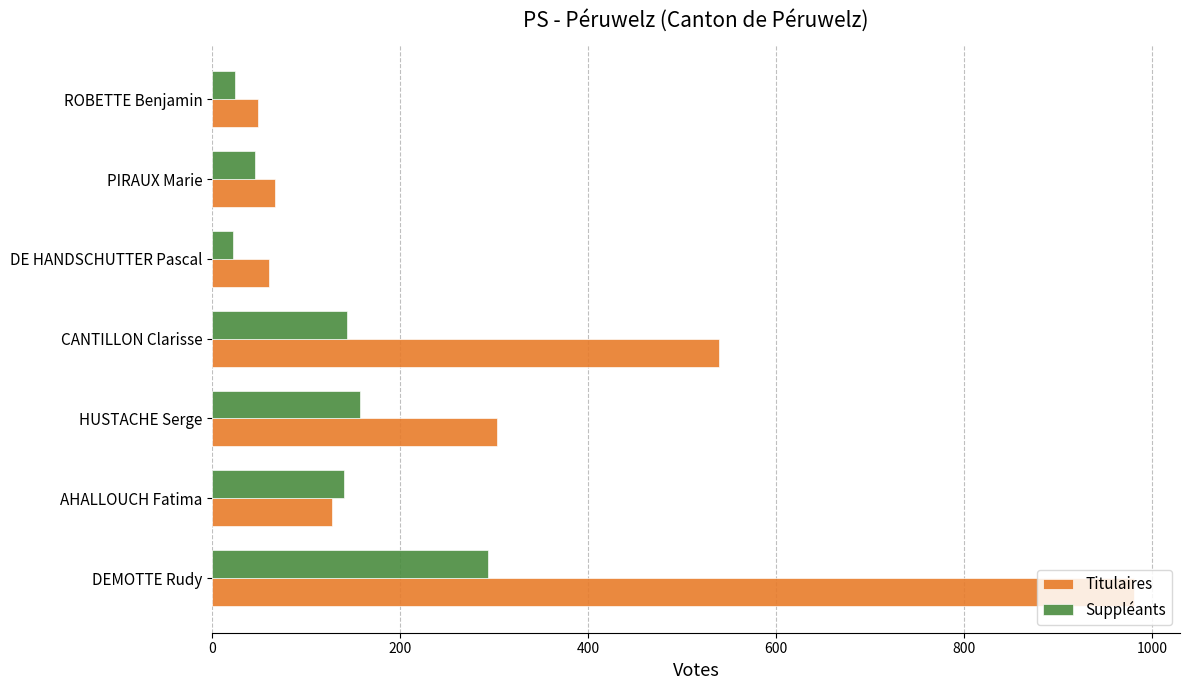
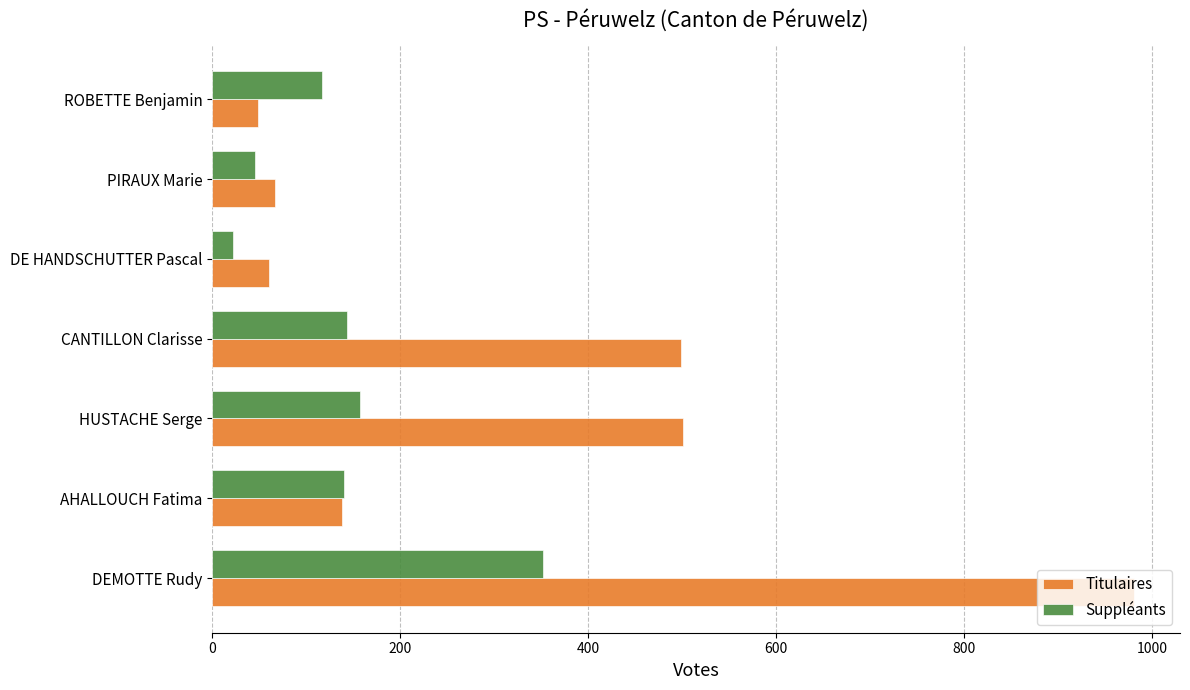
Suppléants, ROBETTE Benjamin: 20 -> 120
Titulaires, CANTILLON Clarisse: 540 -> 500
Titulaires, HUSTACHE Serge: 300 -> 500
Titulaires, AHALLOUCH Fatima: 130 -> 140
Suppléants, DEMOTTE Rudy: 290 -> 350
